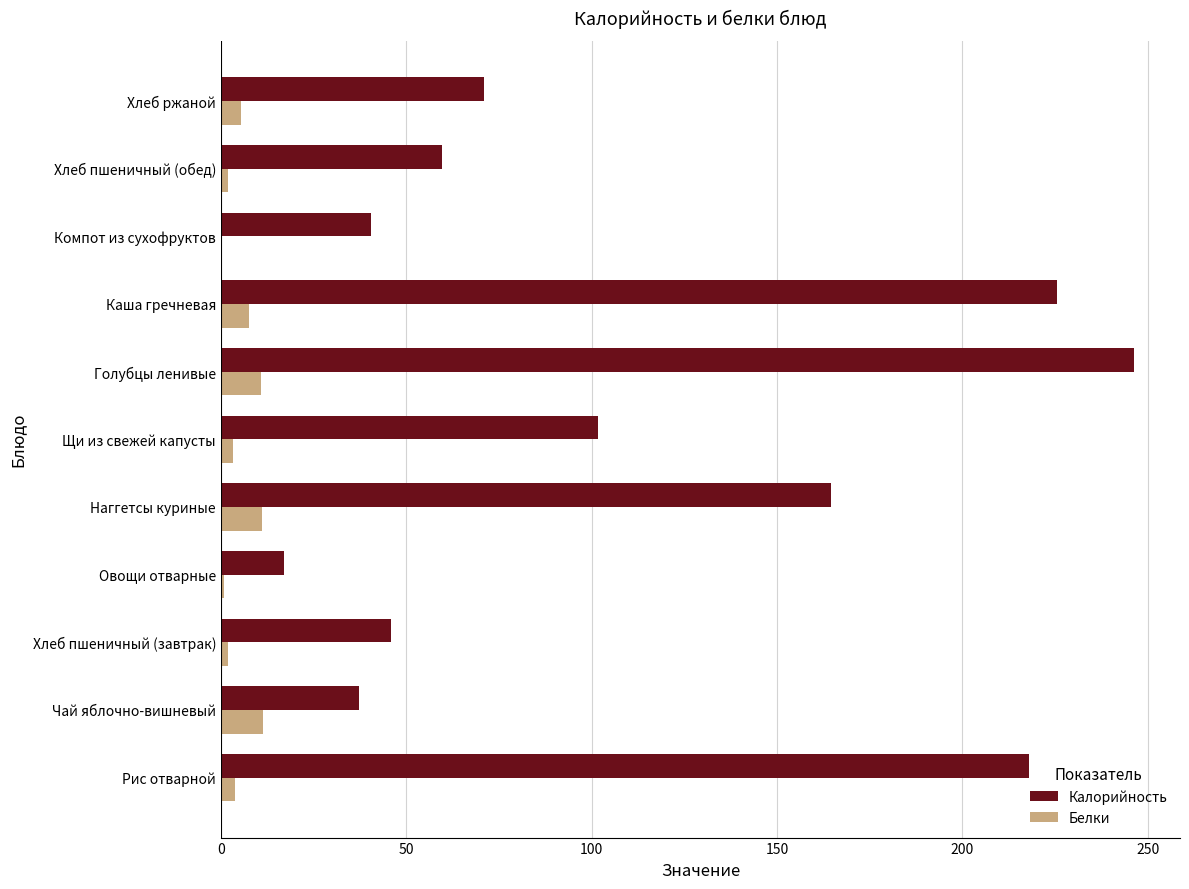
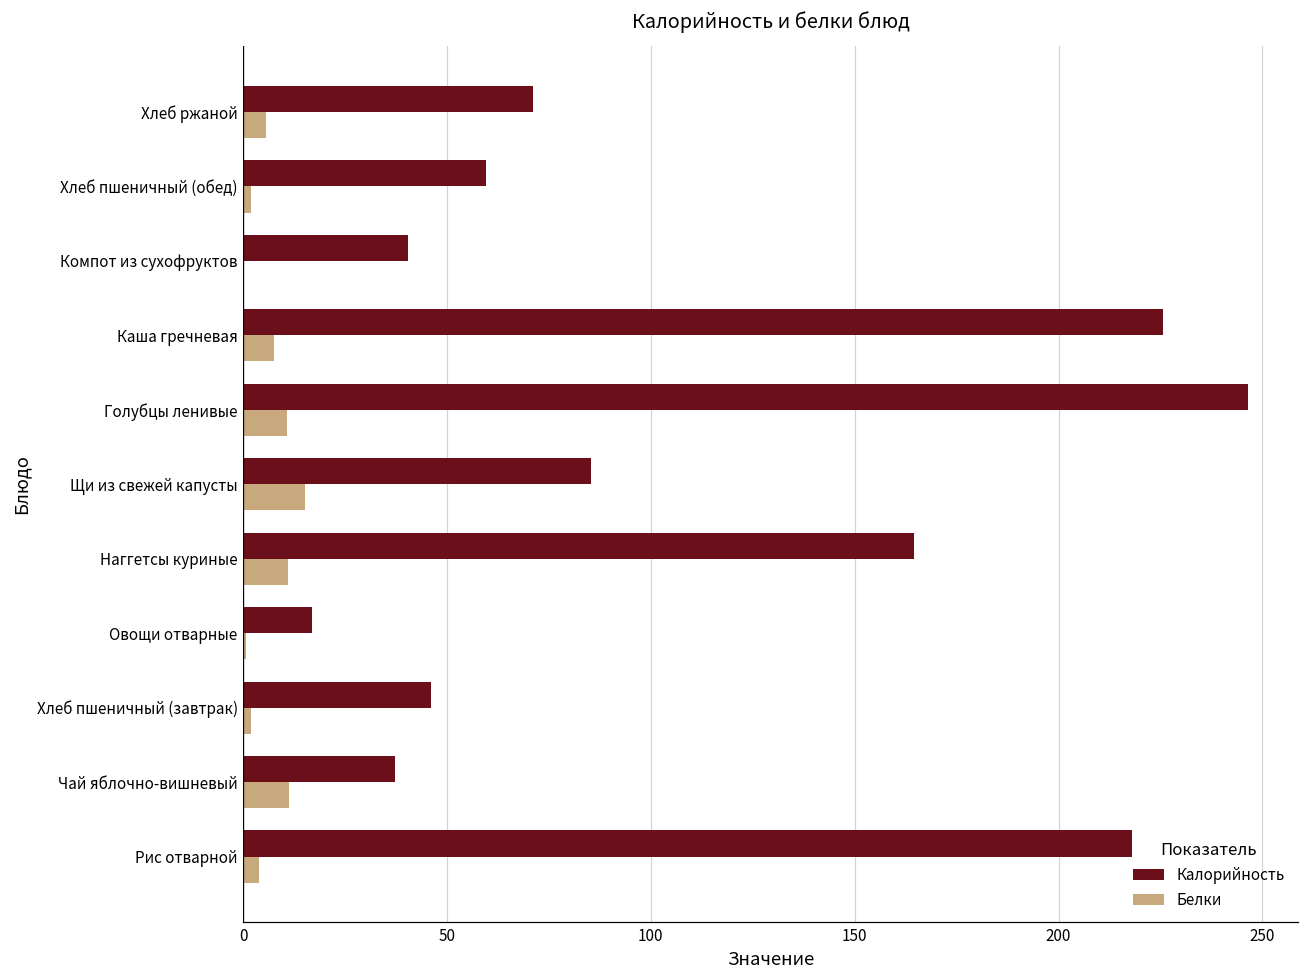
Калорийность, Щи из свежей капусты: 102 -> 85
Белки, Щи из свежей капусты: 3 -> 15
